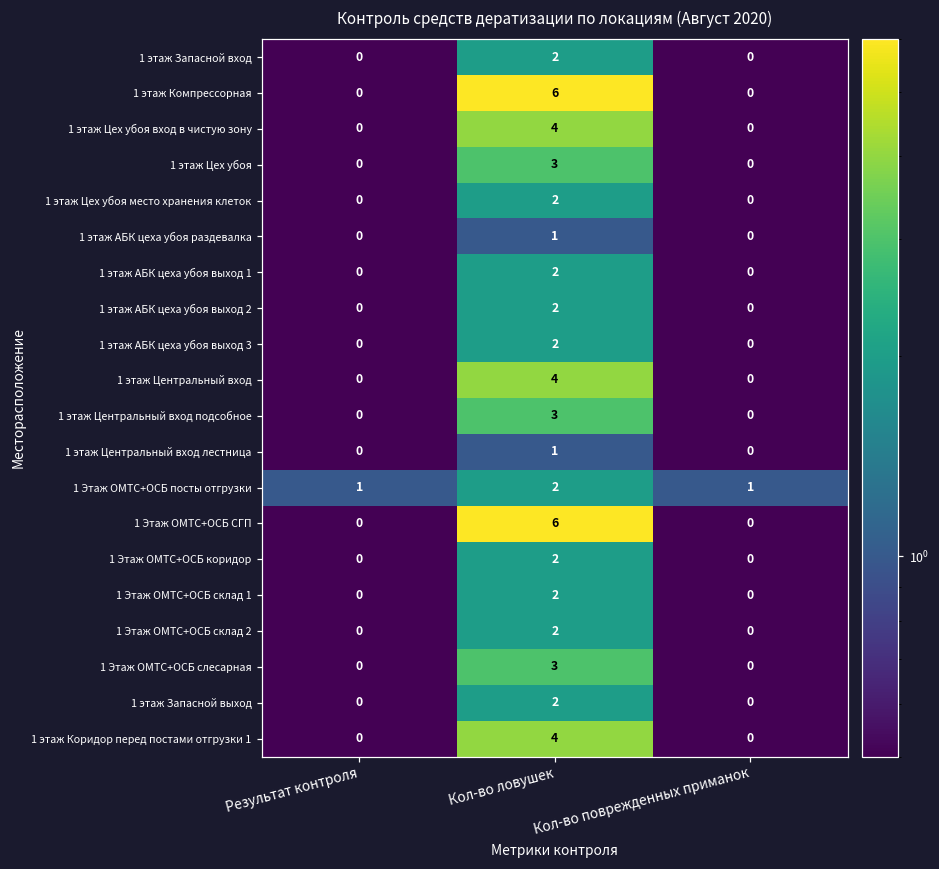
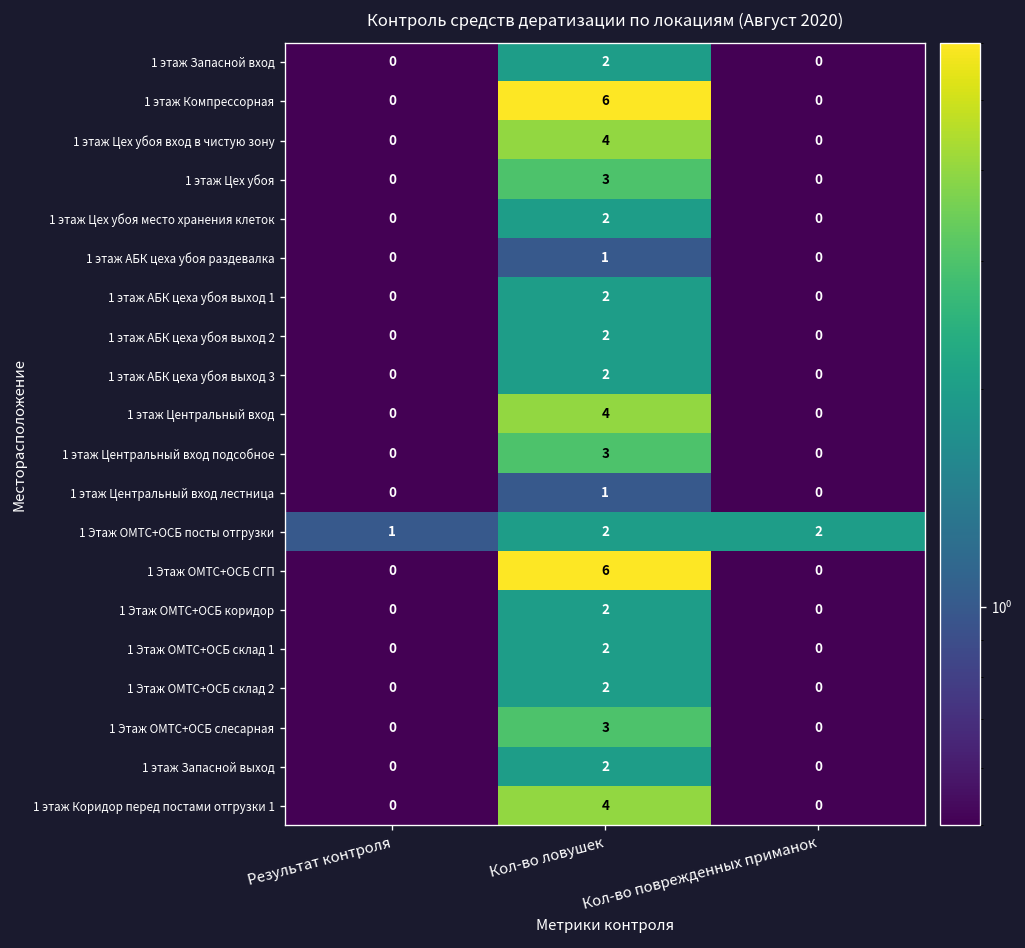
1 Этаж ОМТС+ОСБ посты отгрузки, Кол-во поврежденных приманок: 1 -> 2
